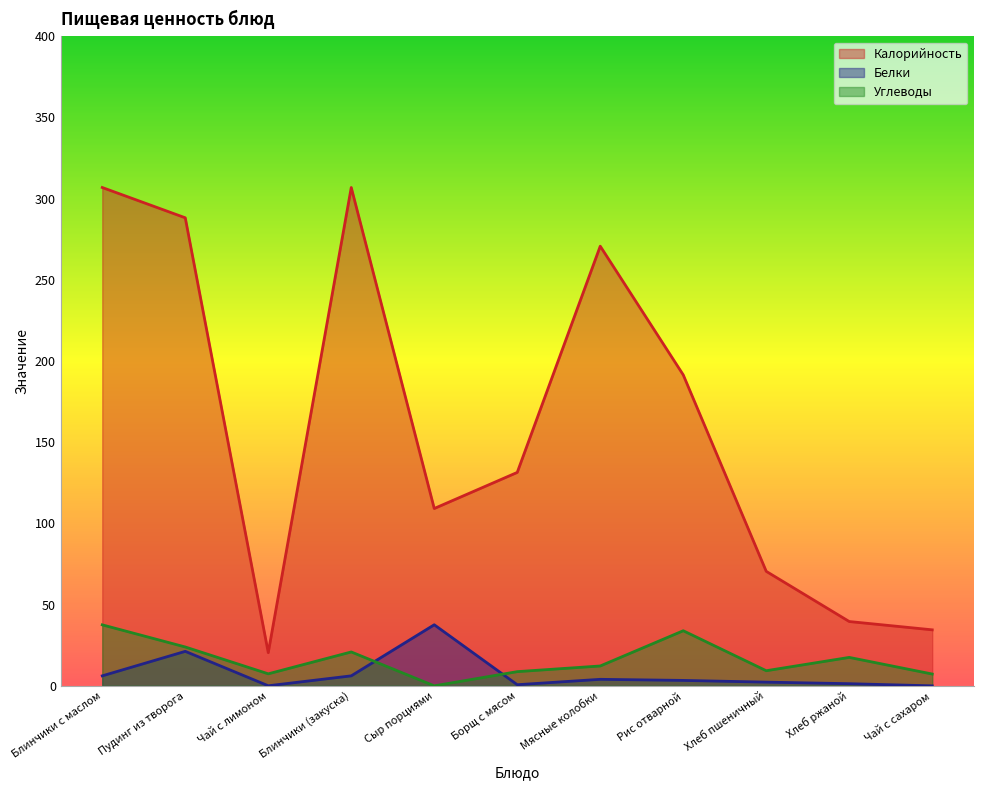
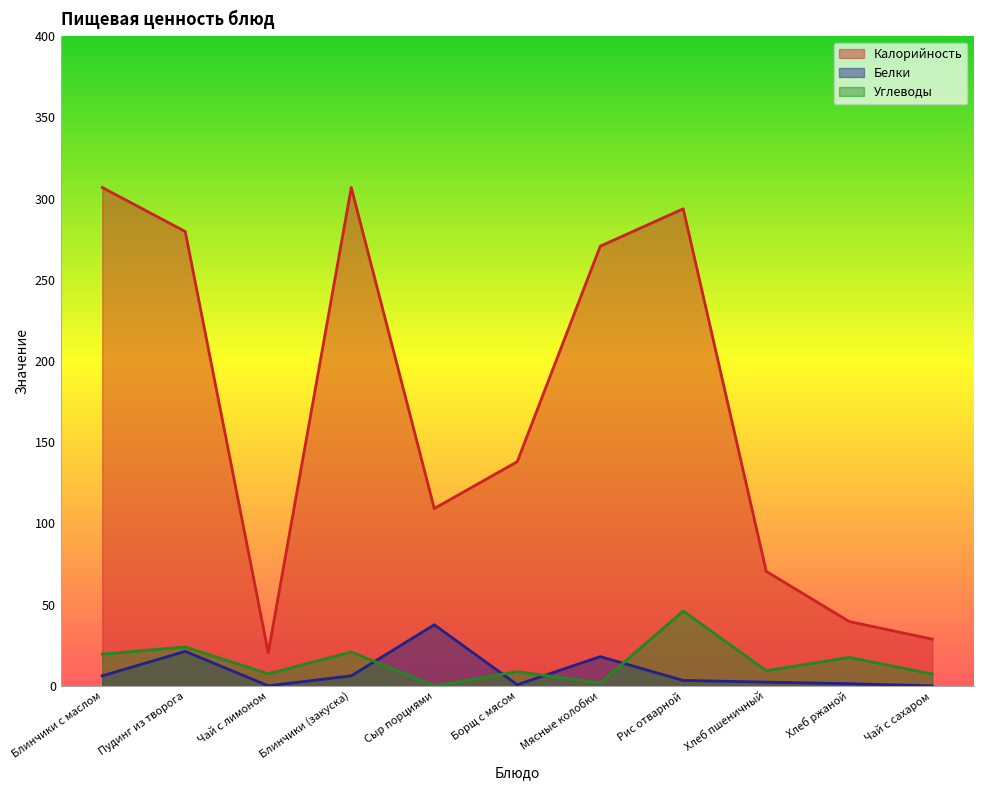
Углеводы, Блинчики с маслом: 38 -> 20
Калорийность, Пудинг из творога: 288 -> 280
Калорийность, Борщ с мясом: 131 -> 138
Белки, Мясные колобки: 4 -> 18
Углеводы, Мясные колобки: 12 -> 2
Калорийность, Рис отварной: 191 -> 294
Углеводы, Рис отварной: 34 -> 46
Калорийность, Чай с сахаром: 34 -> 29
